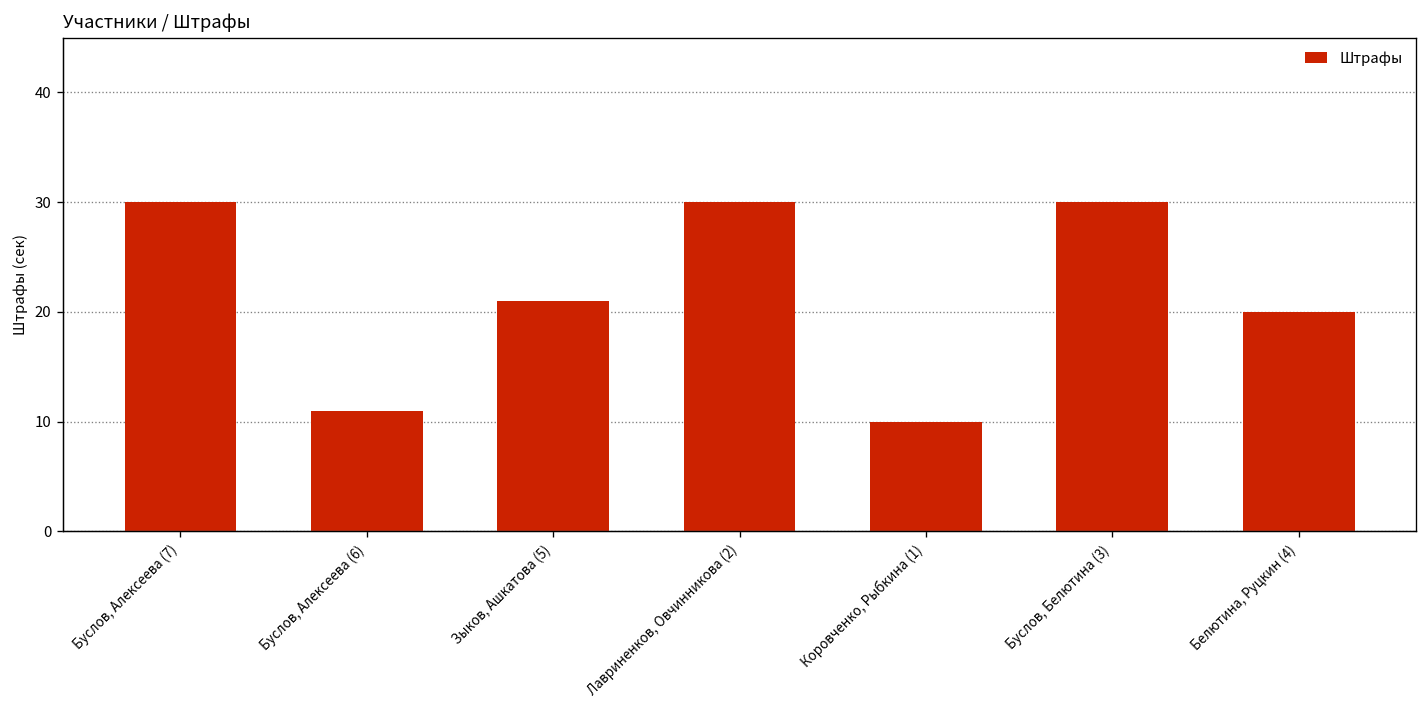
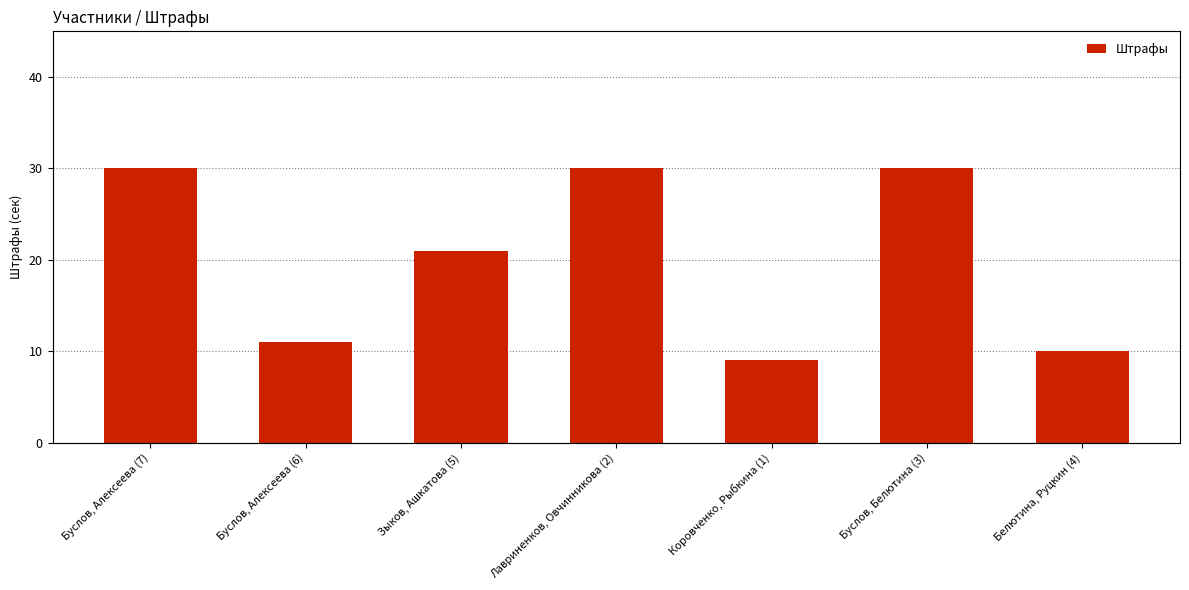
Коровченко, Рыбкина (1): 10 -> 9
Белютина, Руцкин (4): 20 -> 10
